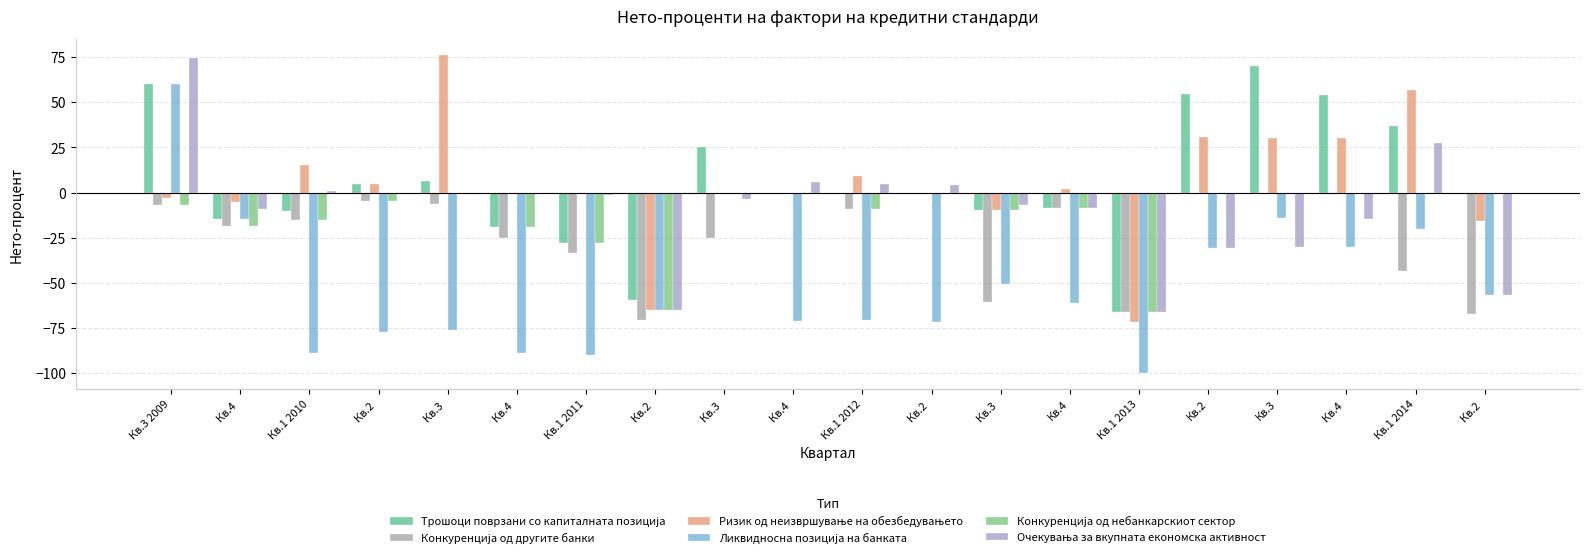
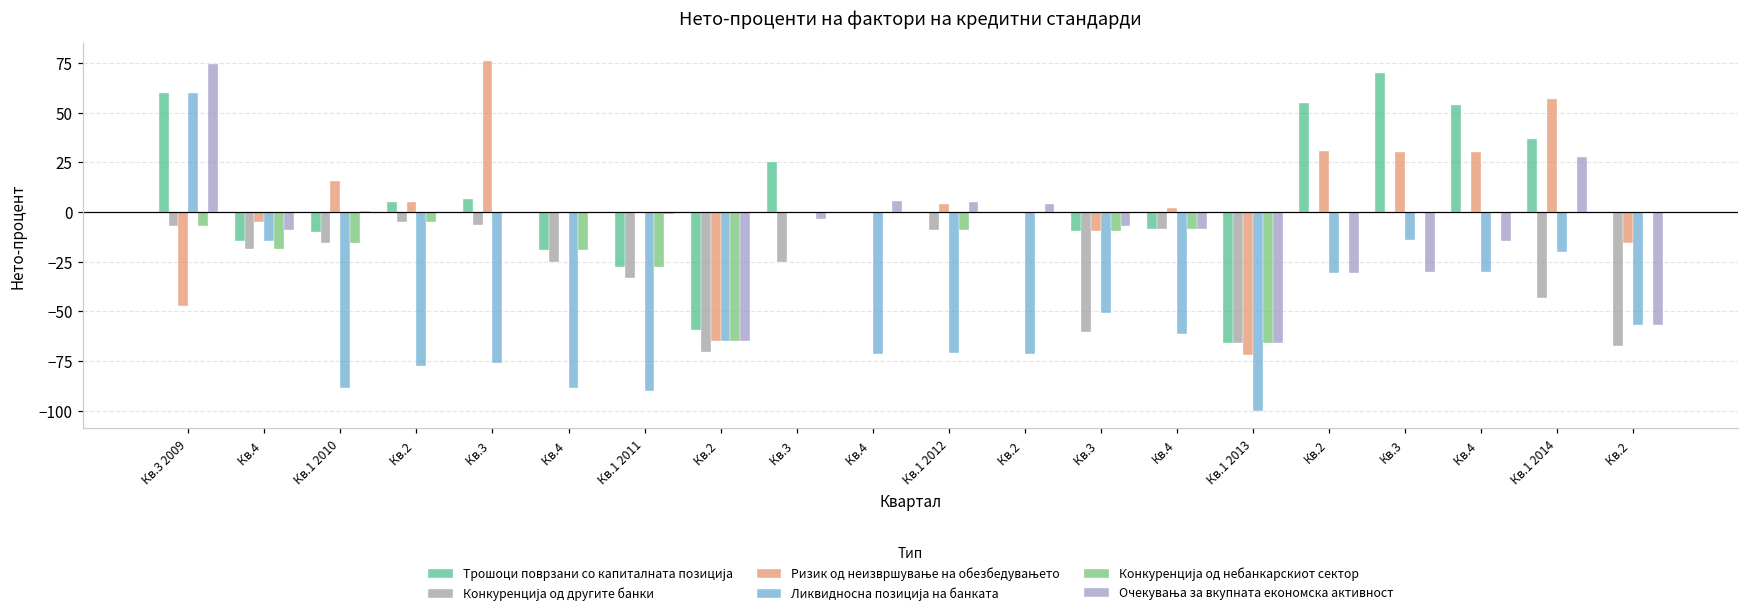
Ризик од неизвршување на обезбедувањето, Кв.3 2009: -3 -> -47
Ризик од неизвршување на обезбедувањето, Кв.1 2012: 9 -> 4
